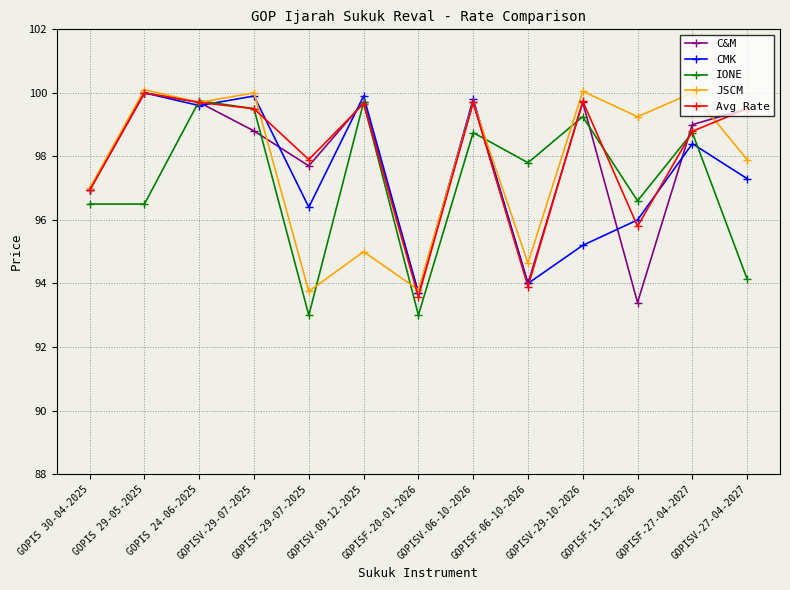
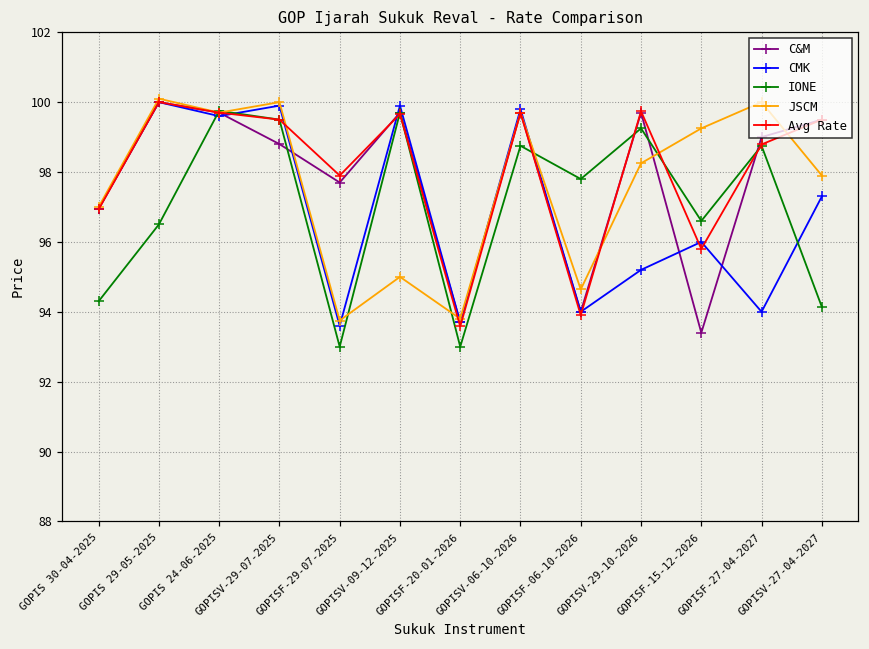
IONE, GOPIS 30-04-2025: 96.5 -> 94.3
CMK, GOPISF-29-07-2025: 96.4 -> 93.6
JSCM, GOPISV-29-10-2026: 100.1 -> 98.3
CMK, GOPISF-27-04-2027: 98.4 -> 94.0
